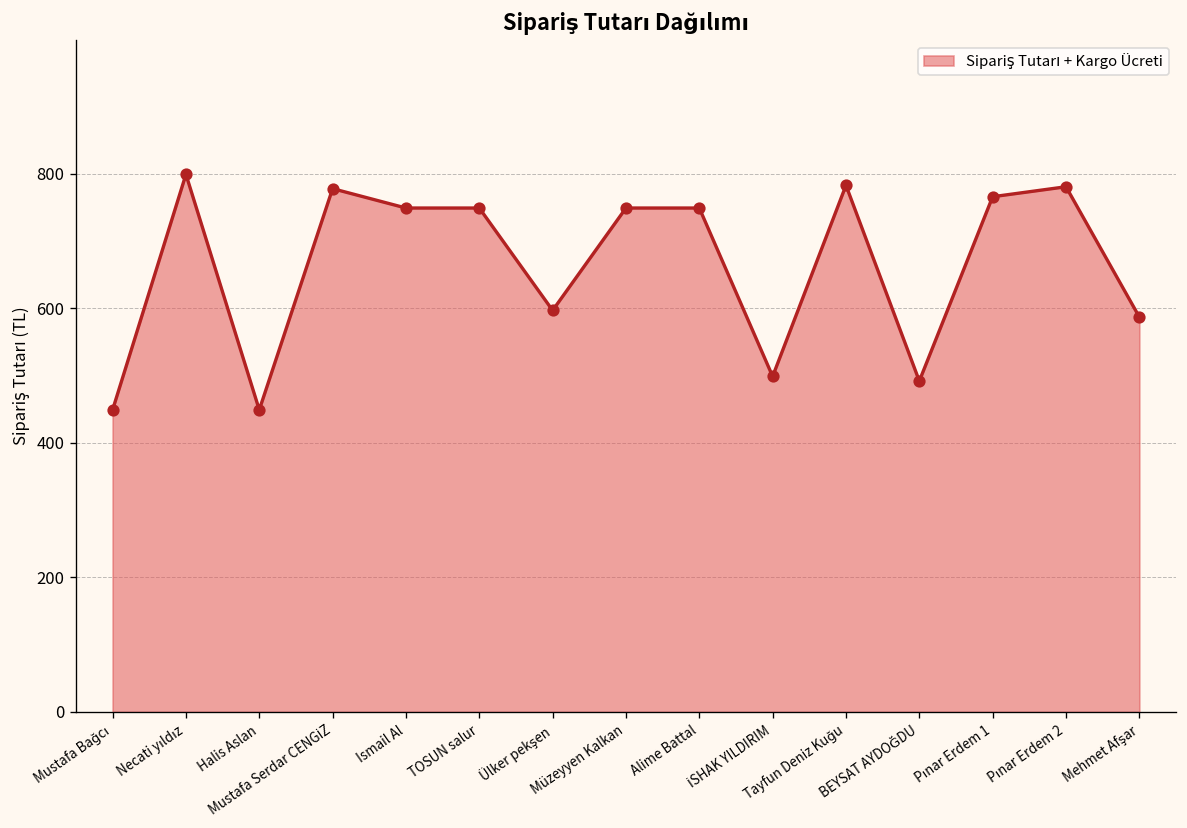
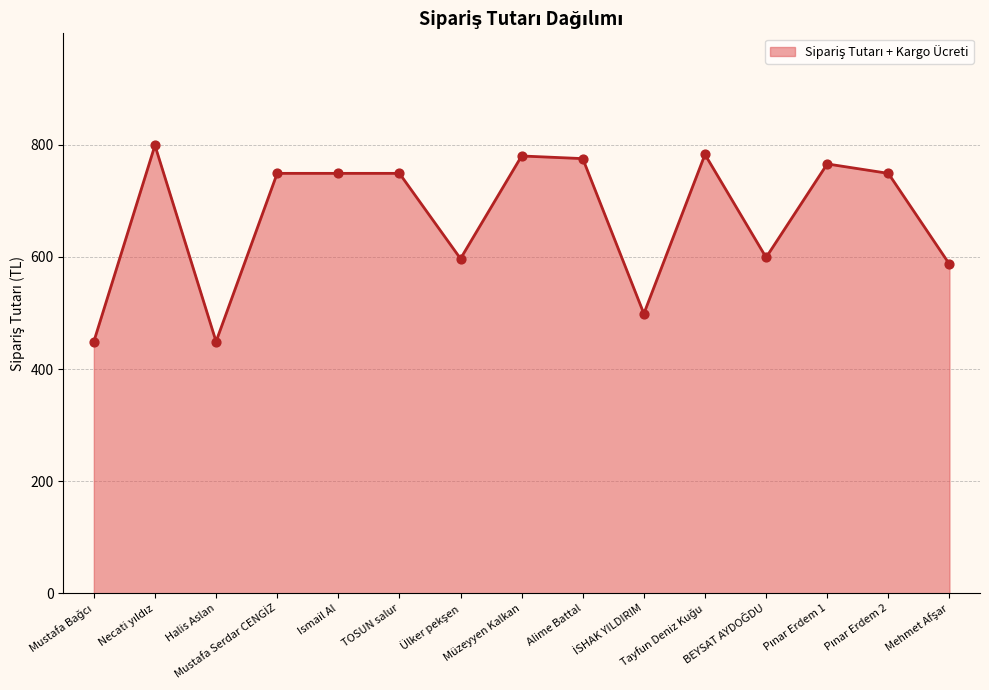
Mustafa Serdar CENGİZ: 780 -> 750
Müzeyyen Kalkan: 750 -> 780
Alime Battal: 750 -> 780
BEYSAT AYDOĞDU: 490 -> 600
Pınar Erdem 2: 780 -> 750
